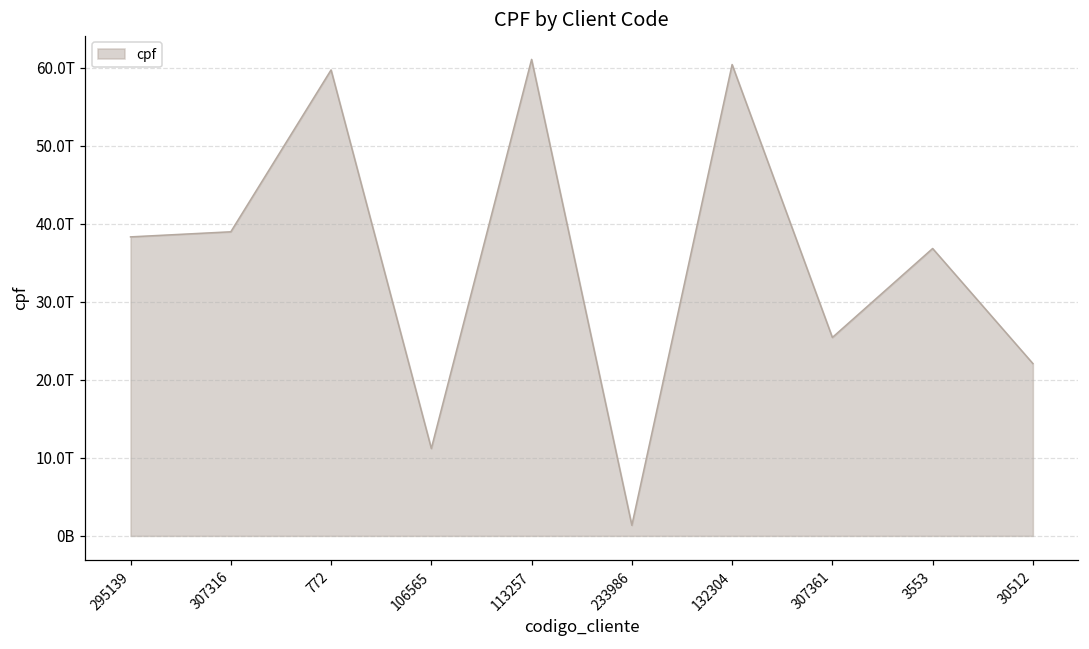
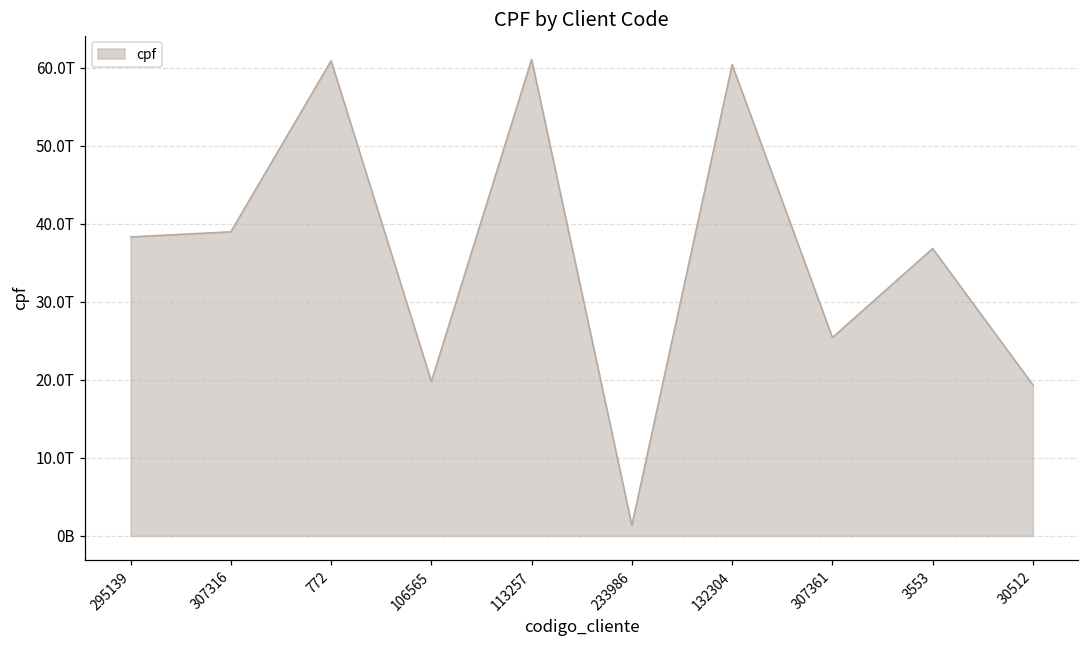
772: 60T -> 61T
106565: 11T -> 20T
30512: 22T -> 19T
